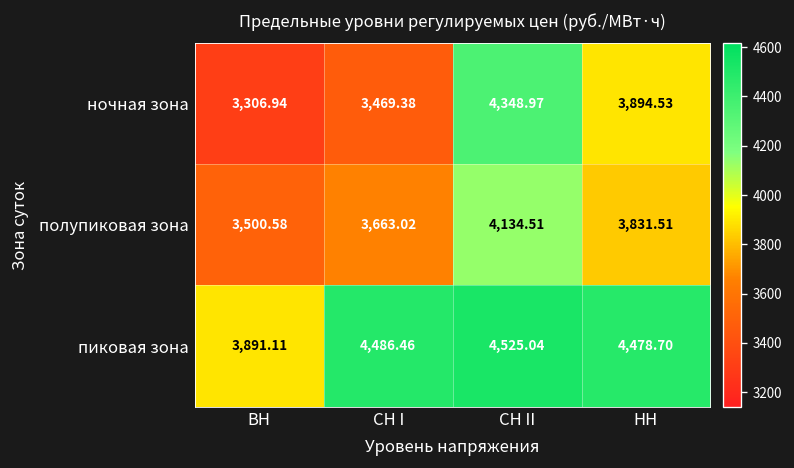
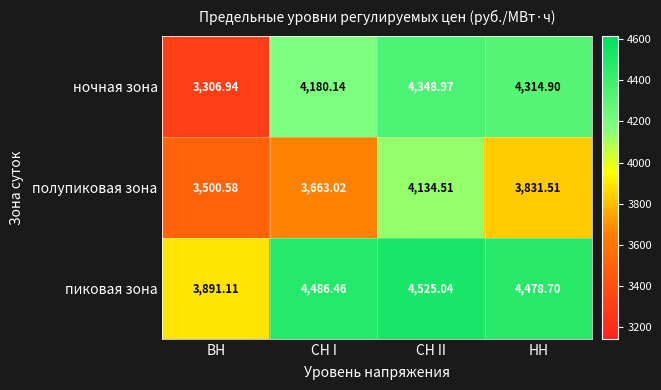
ночная зона, СН I: 3,469.38 -> 4,180.14
ночная зона, НН: 3,894.53 -> 4,314.90
